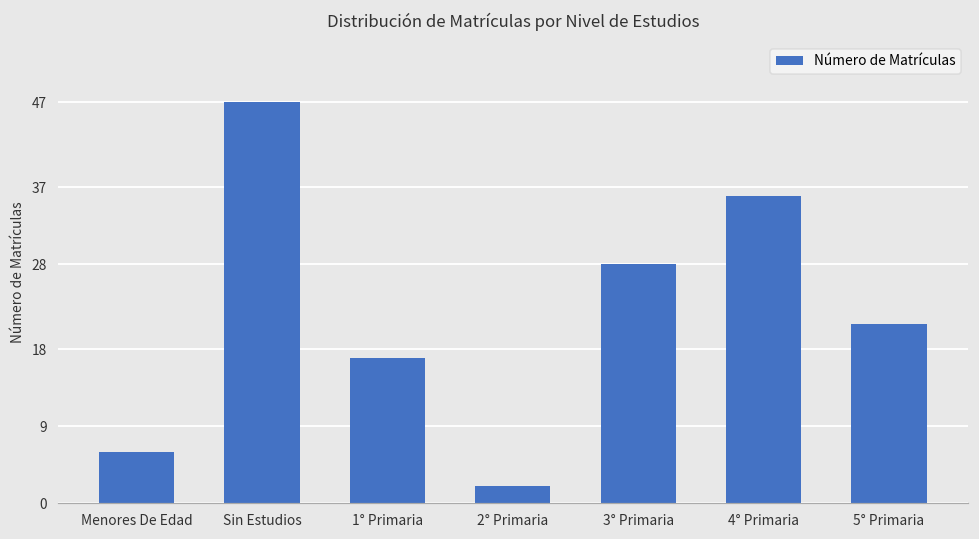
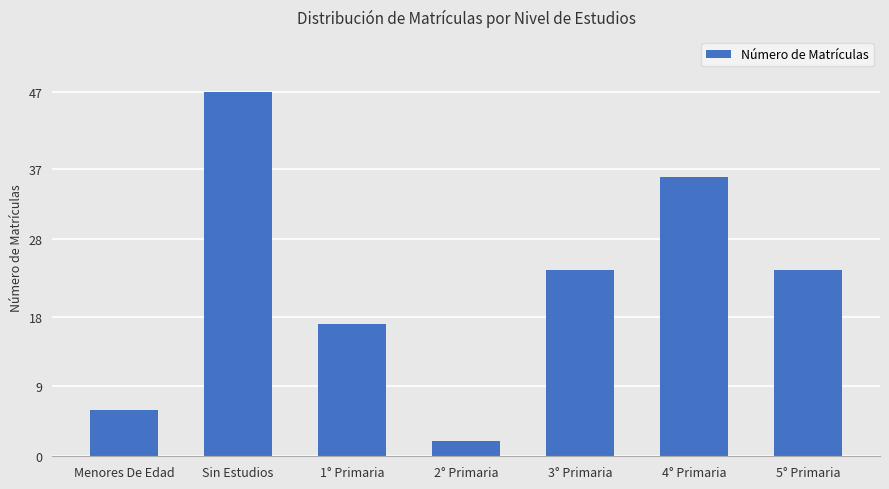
3° Primaria: 28 -> 24
5° Primaria: 21 -> 24
